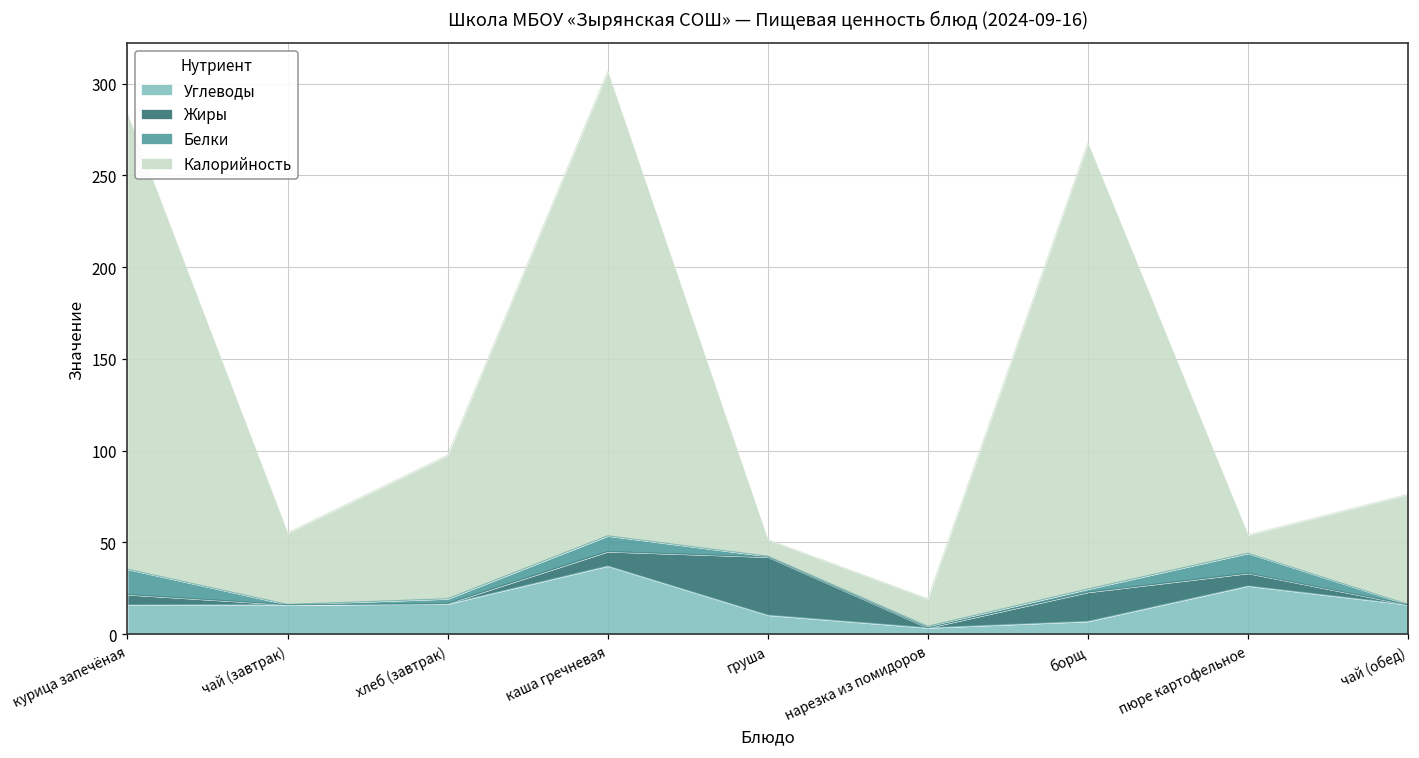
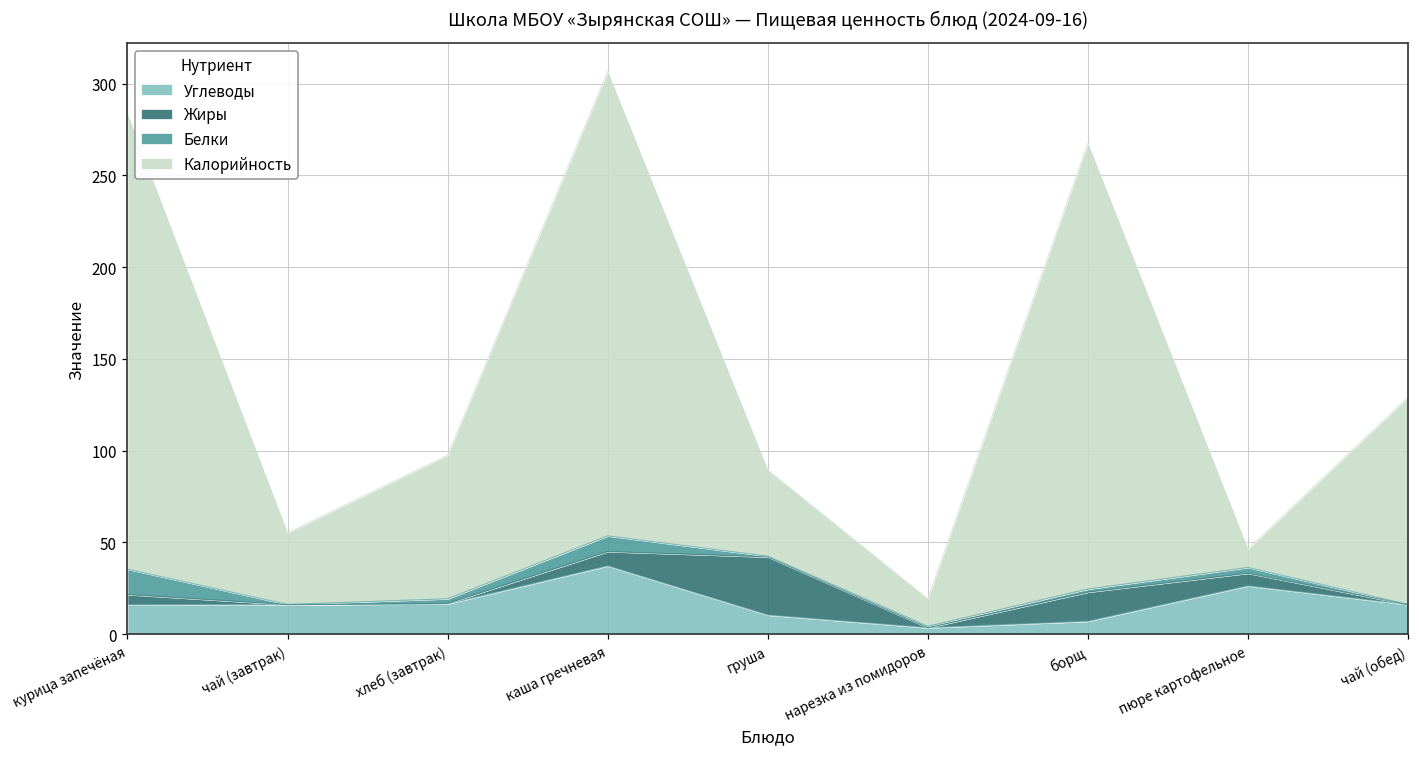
Калорийность, груша: 9 -> 47
Белки, пюре картофельное: 11 -> 3
Калорийность, чай (обед): 60 -> 113
